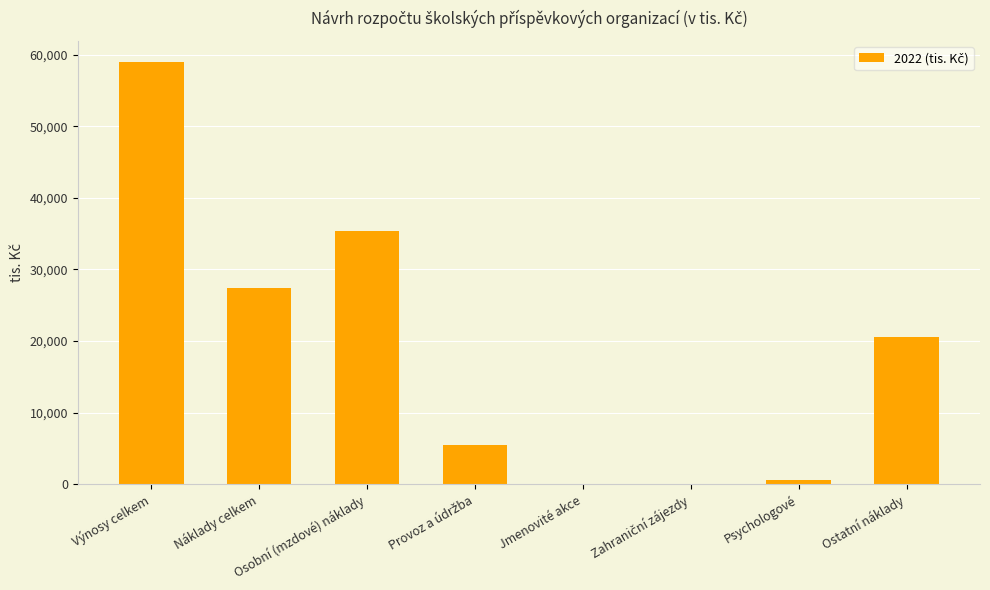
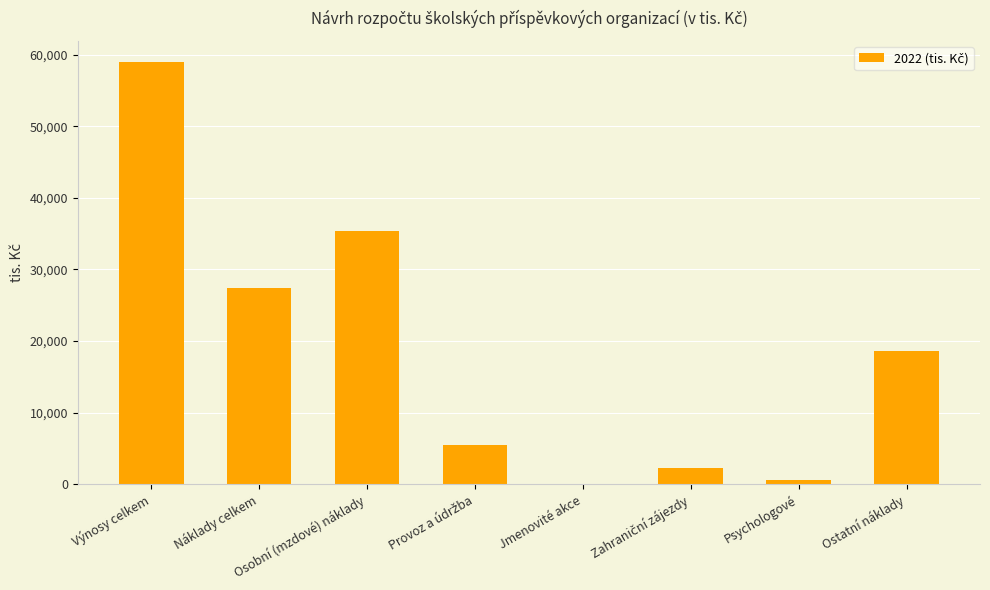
Zahraniční zájezdy: 0 -> 2,000
Ostatní náklady: 21,000 -> 19,000
